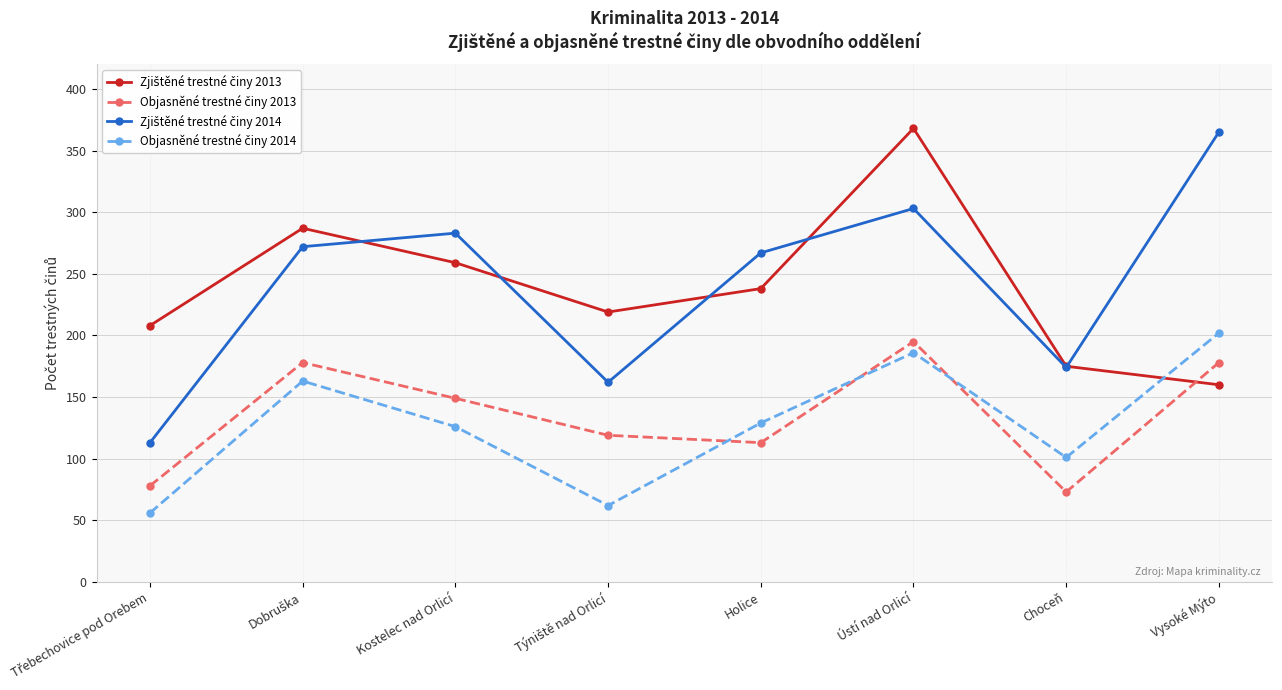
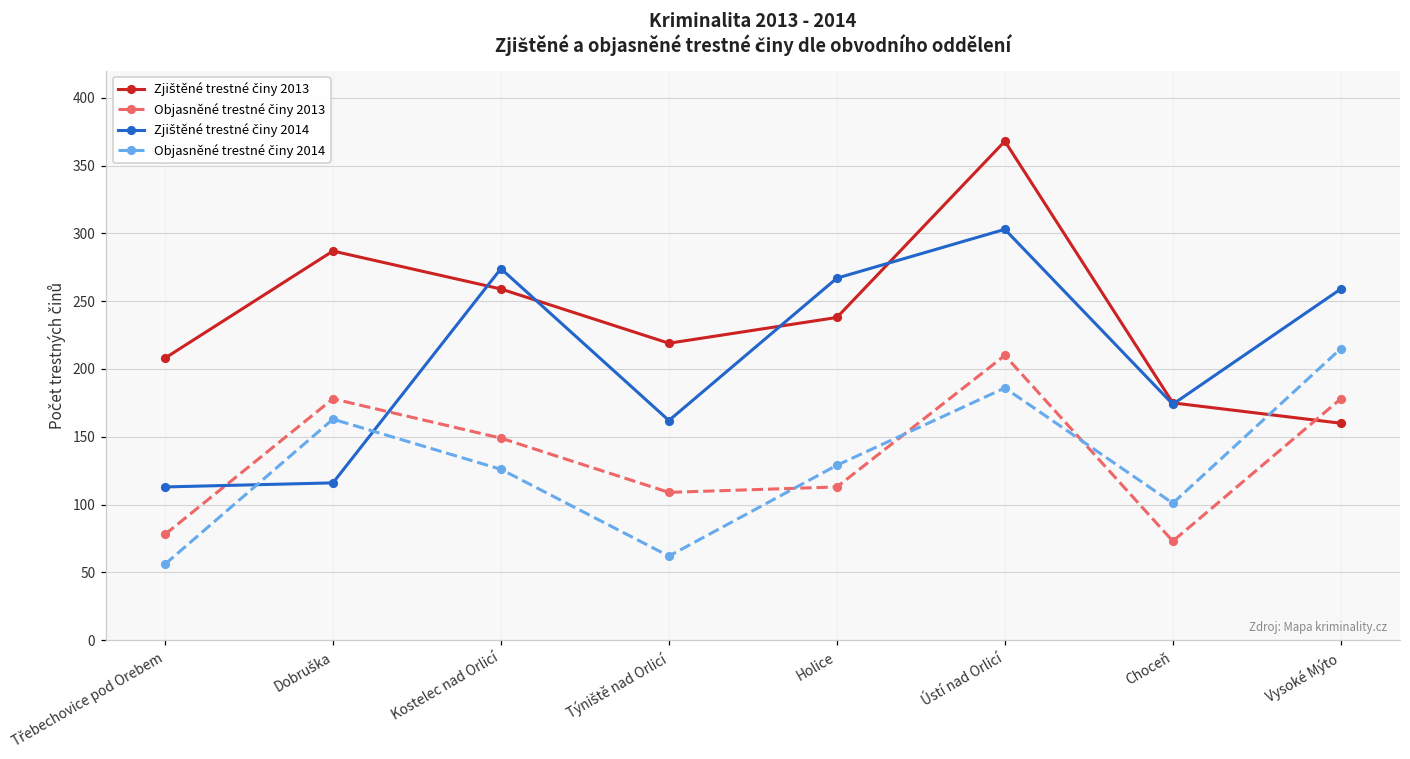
Zjištěné trestné činy 2014, Dobruška: 272 -> 116
Zjištěné trestné činy 2014, Kostelec nad Orlicí: 283 -> 274
Objasněné trestné činy 2013, Týniště nad Orlicí: 119 -> 109
Objasněné trestné činy 2013, Ústí nad Orlicí: 195 -> 210
Zjištěné trestné činy 2014, Vysoké Mýto: 365 -> 259
Objasněné trestné činy 2014, Vysoké Mýto: 202 -> 215
